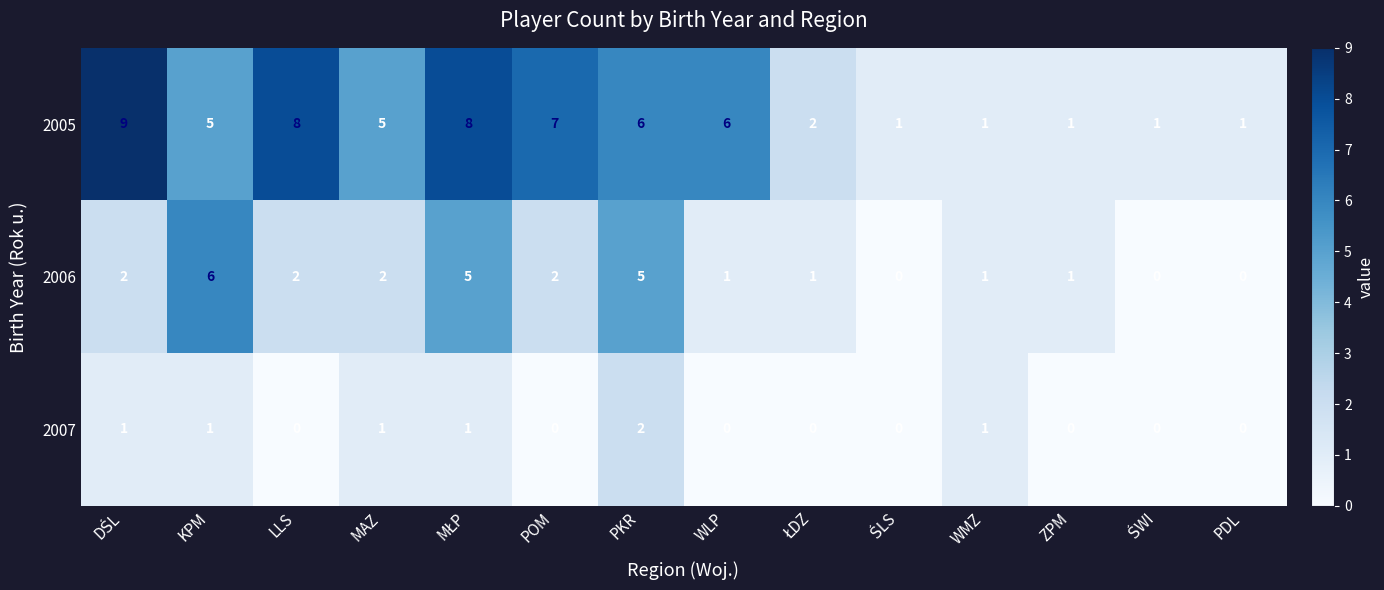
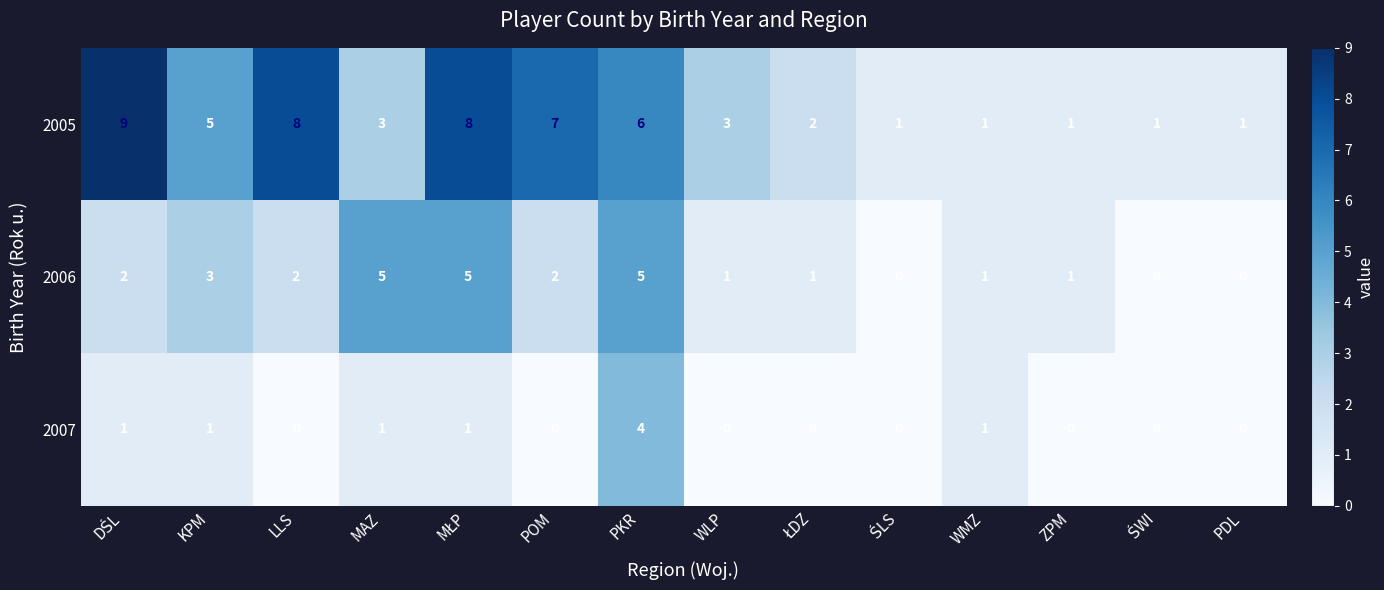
2005, MAZ: 5 -> 3
2005, WLP: 6 -> 3
2006, KPM: 6 -> 3
2006, MAZ: 2 -> 5
2007, PKR: 2 -> 4
